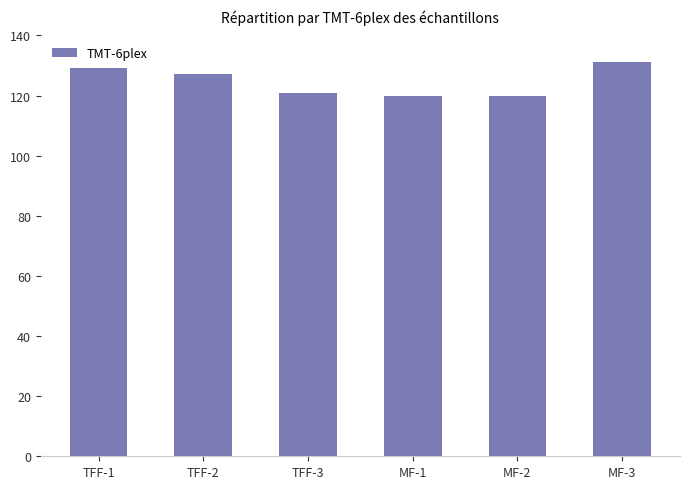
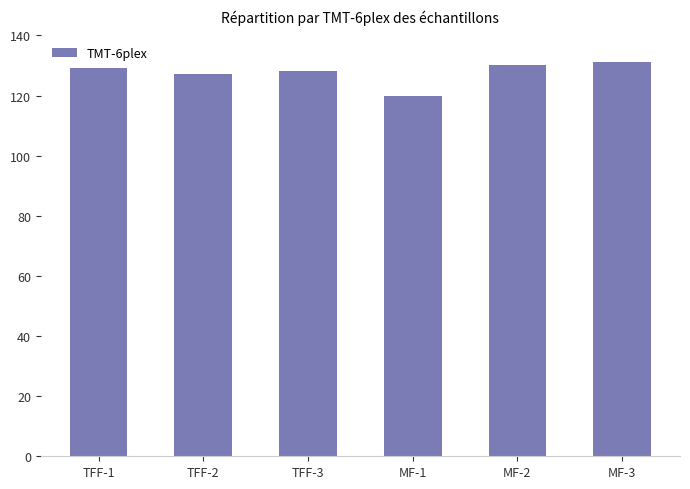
TFF-3: 121 -> 128
MF-2: 120 -> 130
